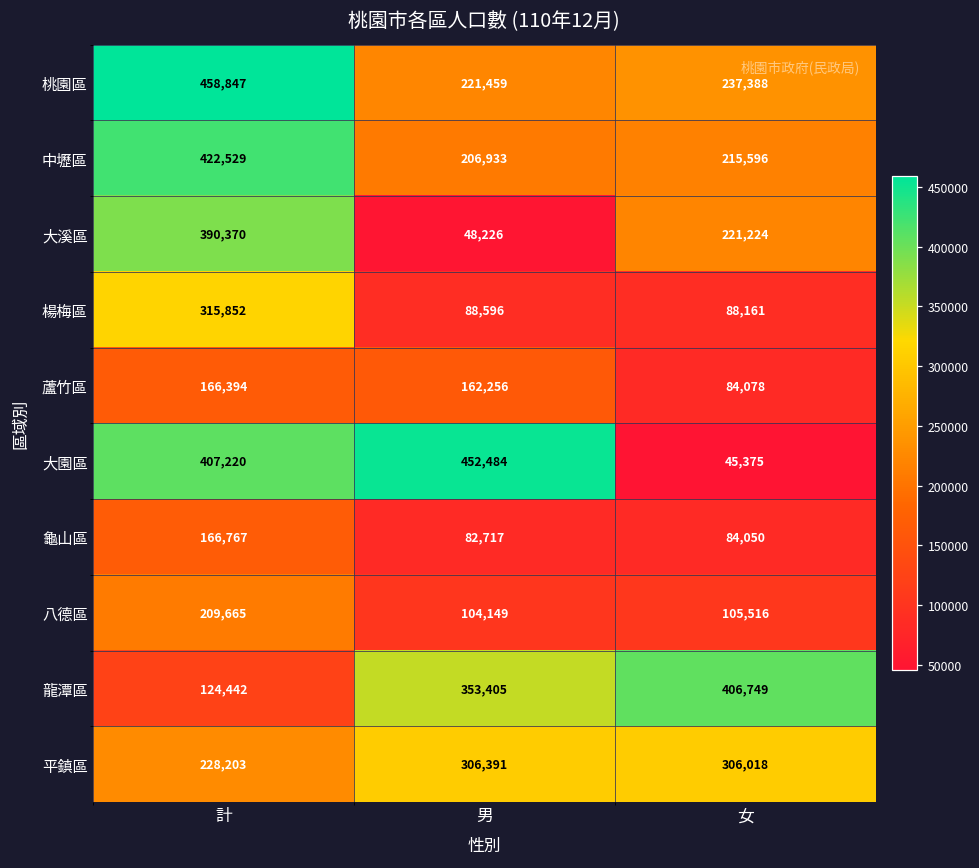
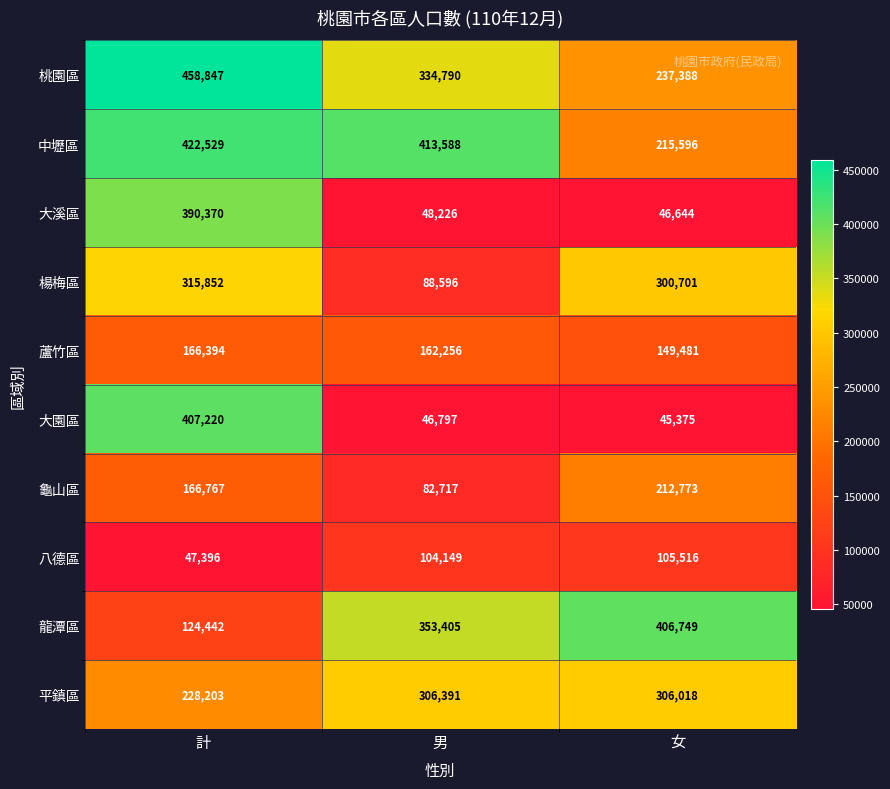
桃園區, 男: 221,459 -> 334,790
中壢區, 男: 206,933 -> 413,588
大溪區, 女: 221,224 -> 46,644
楊梅區, 女: 88,161 -> 300,701
蘆竹區, 女: 84,078 -> 149,481
大園區, 男: 452,484 -> 46,797
龜山區, 女: 84,050 -> 212,773
八德區, 計: 209,665 -> 47,396
